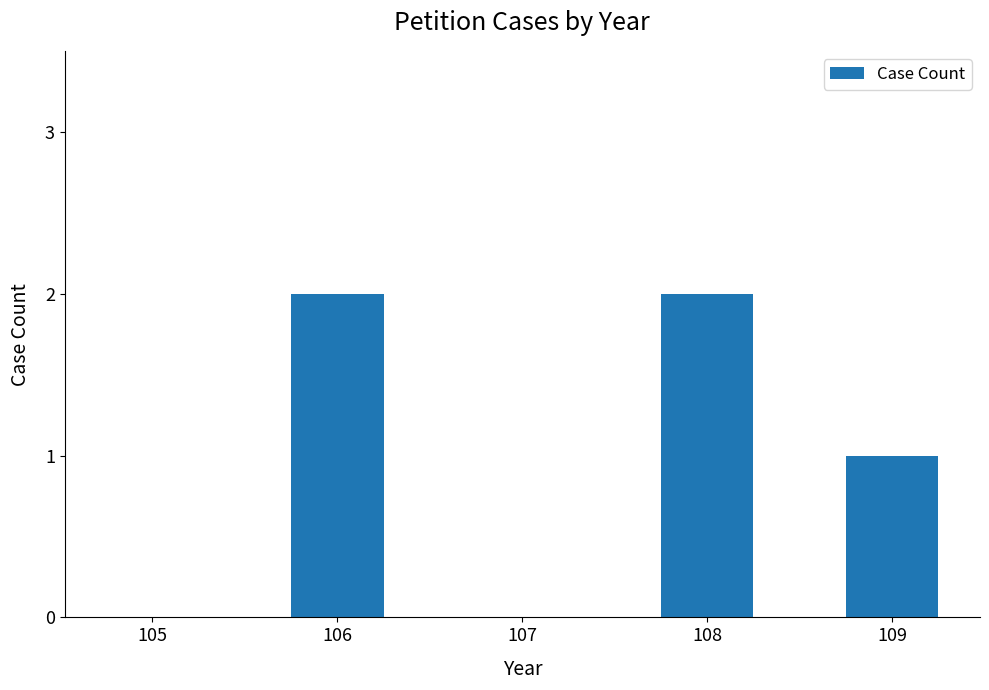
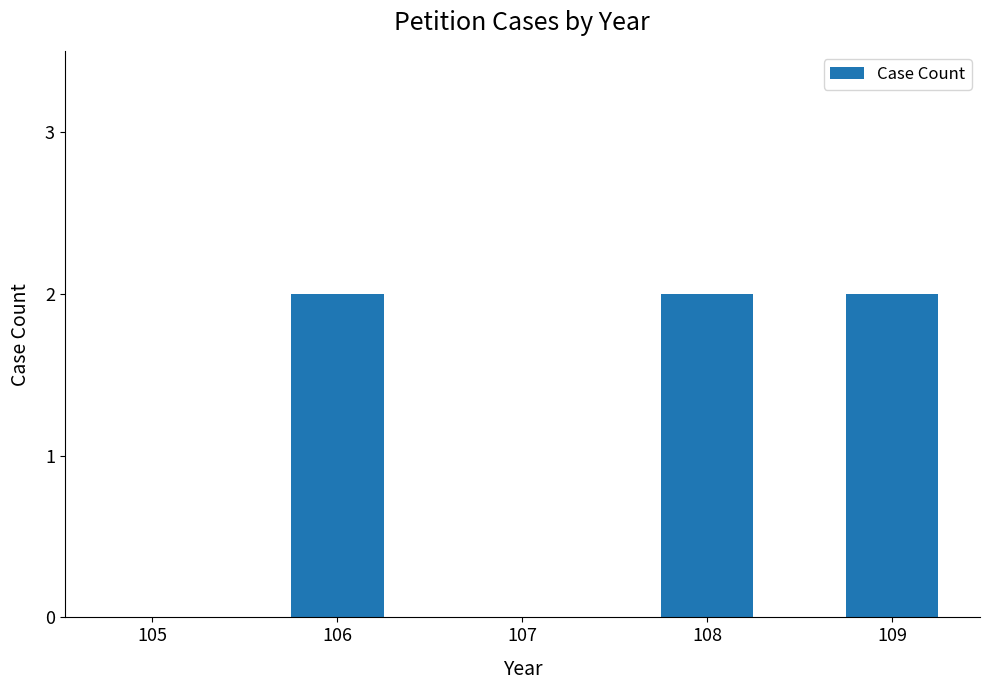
109: 1 -> 2
